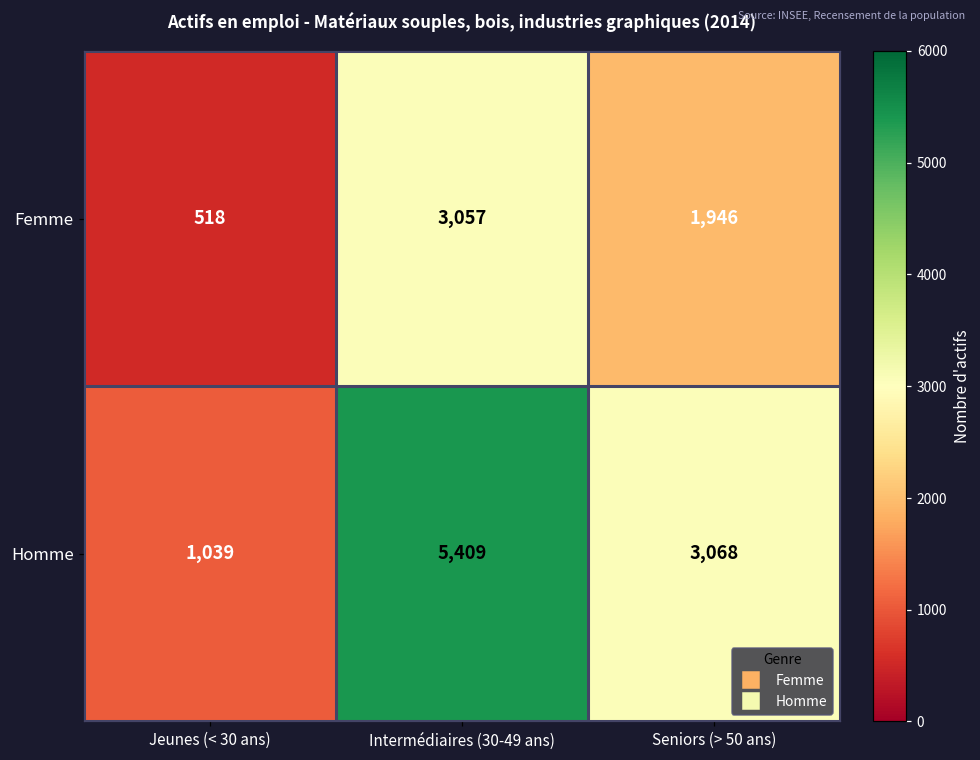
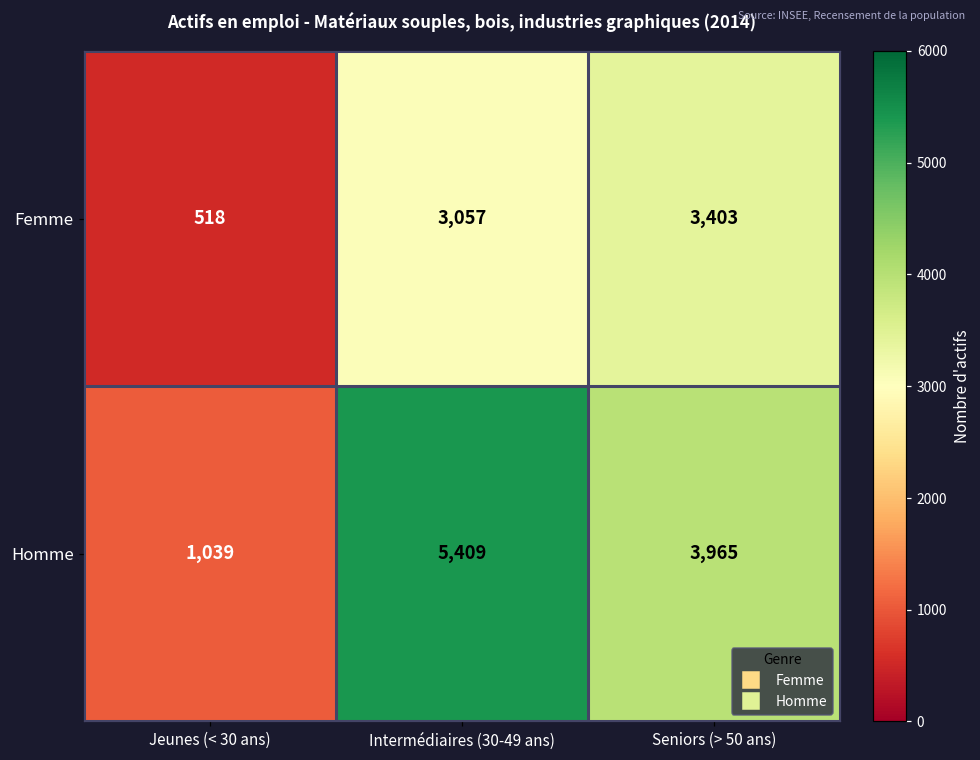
Femme, Seniors (> 50 ans): 1,946 -> 3,403
Homme, Seniors (> 50 ans): 3,068 -> 3,965
